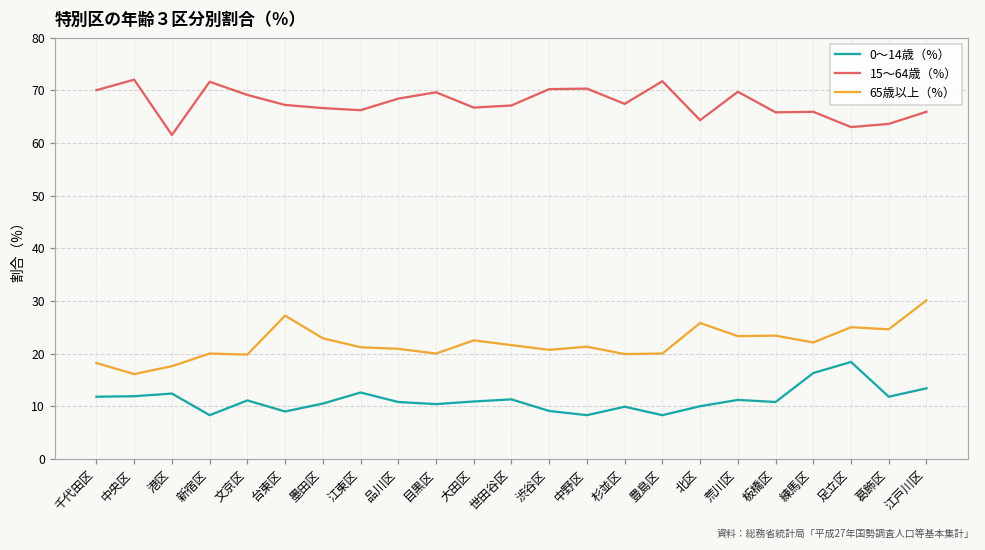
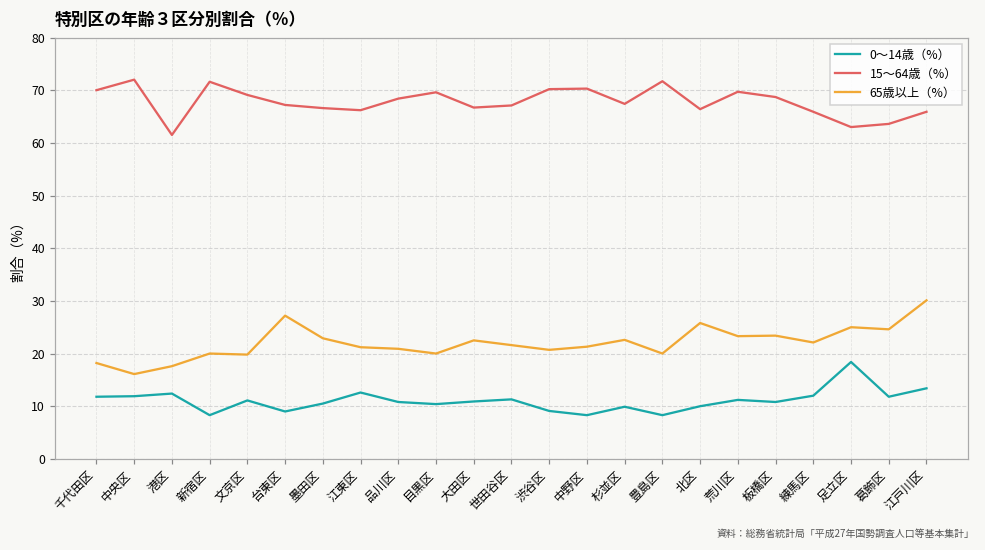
65歳以上（%）, 杉並区: 20 -> 23
15～64歳（%）, 北区: 64 -> 66
15～64歳（%）, 板橋区: 66 -> 69
0～14歳（%）, 練馬区: 16 -> 12
